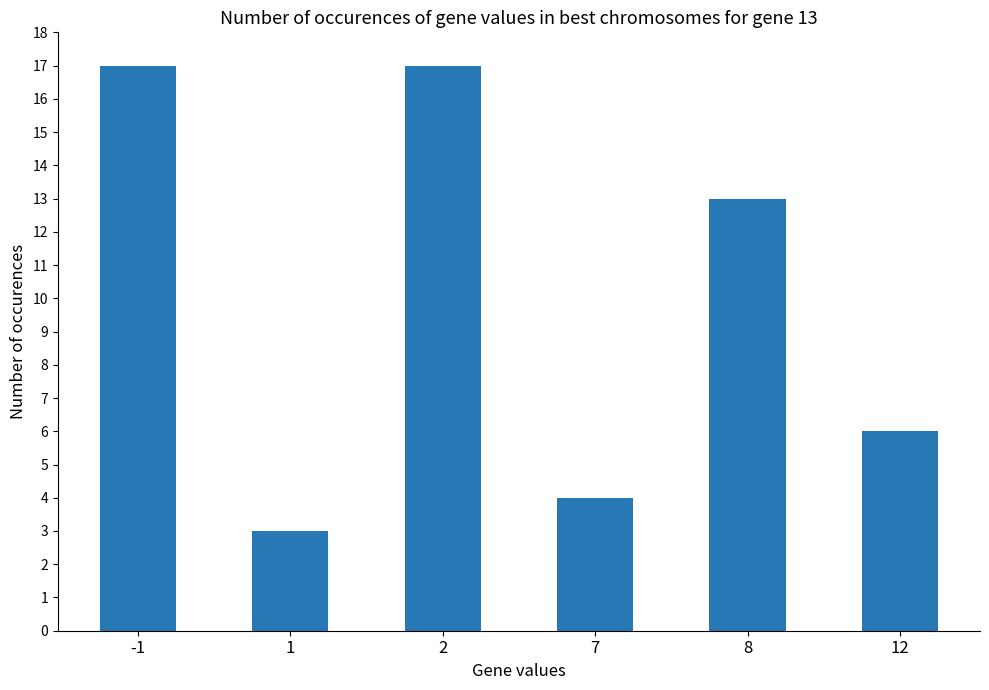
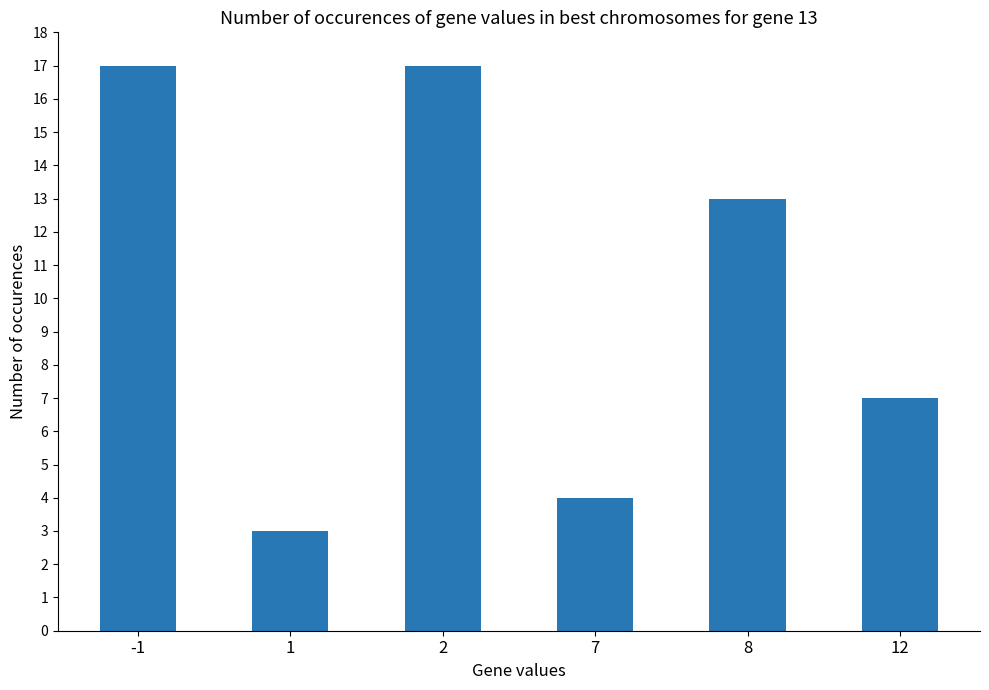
12: 6 -> 7
